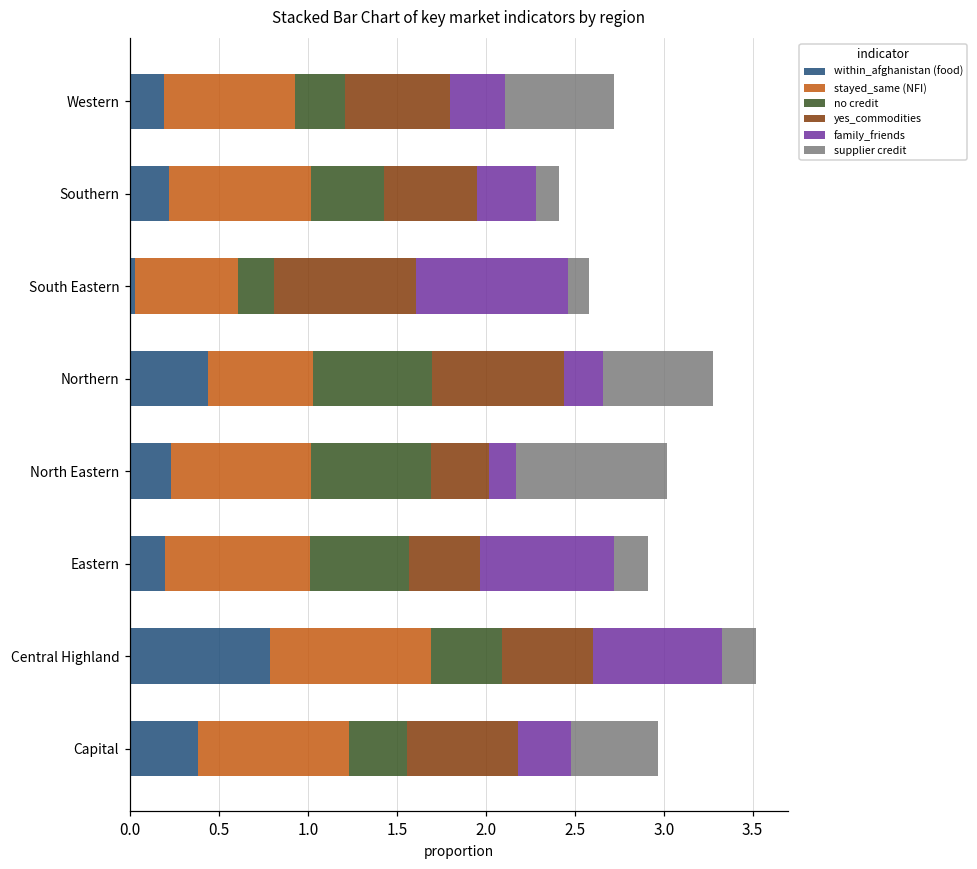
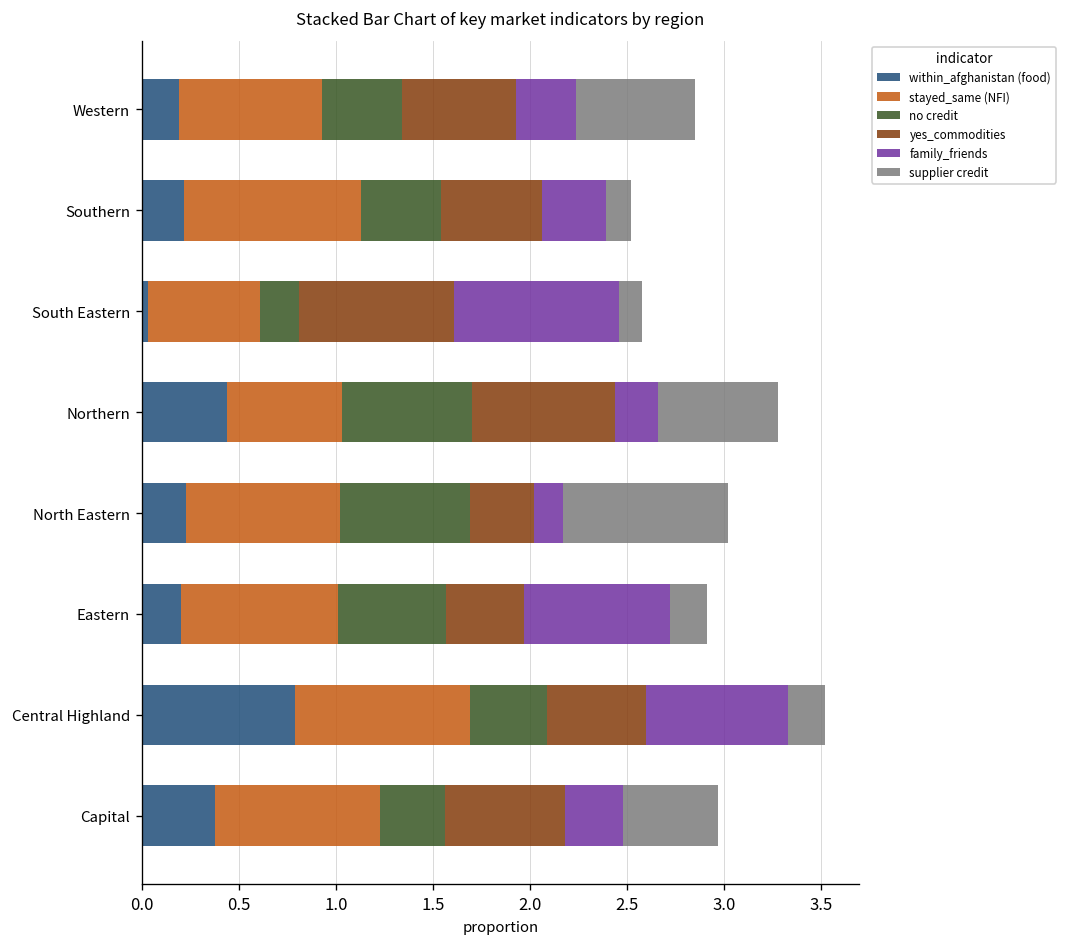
no credit, Western: 0.28 -> 0.41
stayed_same (NFI), Southern: 0.80 -> 0.91
